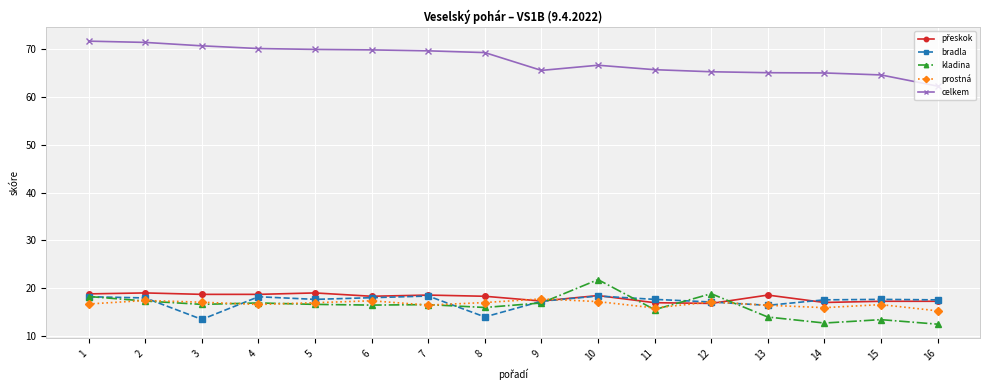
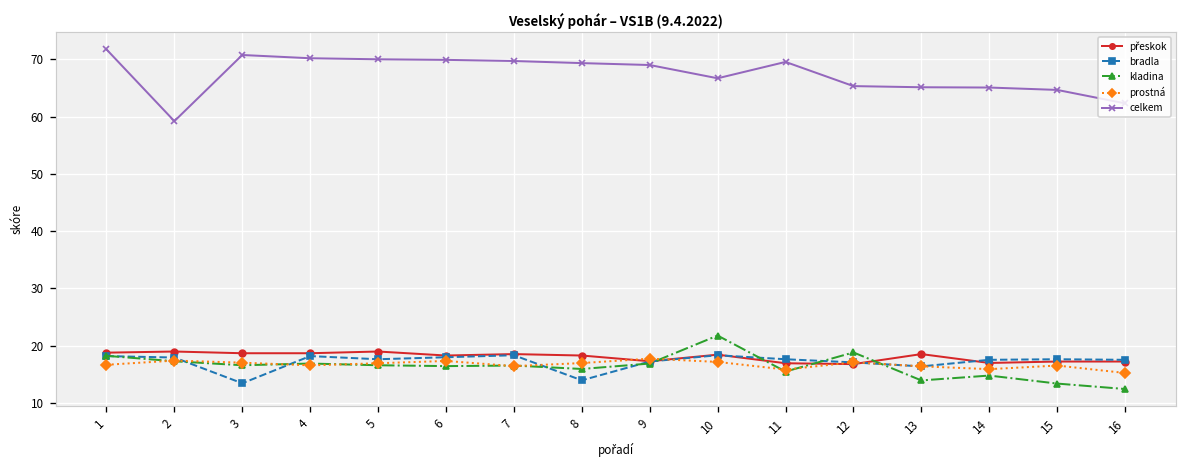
celkem, 2: 71 -> 59
celkem, 9: 66 -> 69
celkem, 11: 66 -> 70
kladina, 14: 13 -> 15
